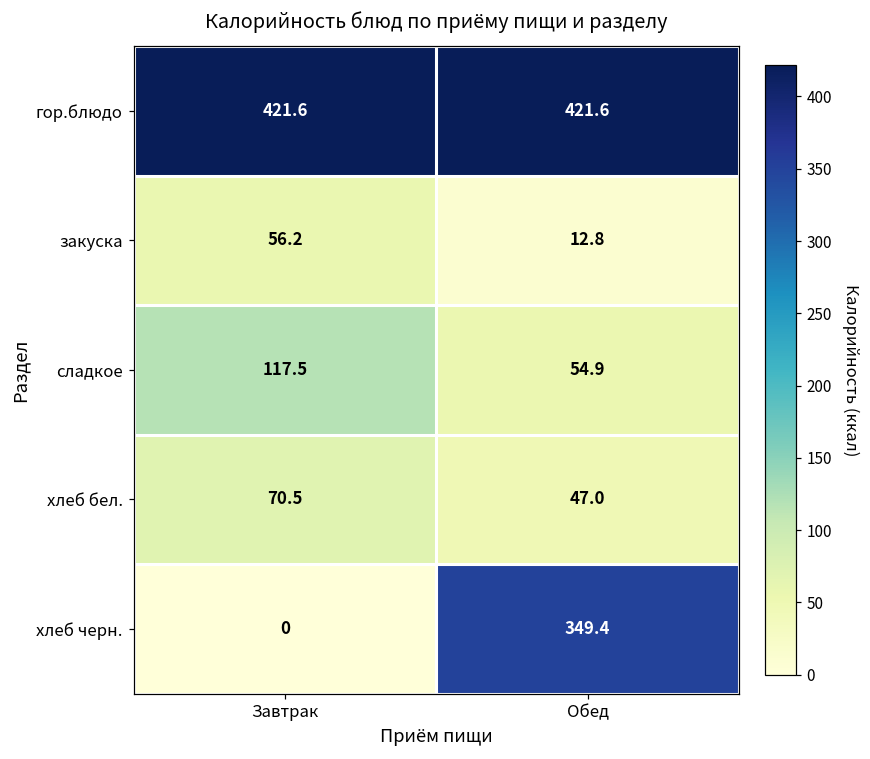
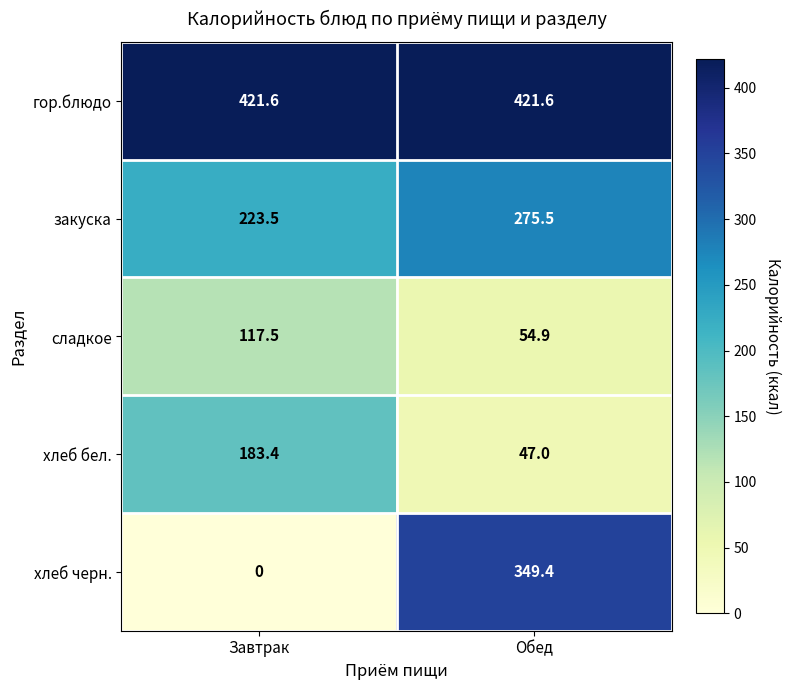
закуска, Завтрак: 56.2 -> 223.5
закуска, Обед: 12.8 -> 275.5
хлеб бел., Завтрак: 70.5 -> 183.4
